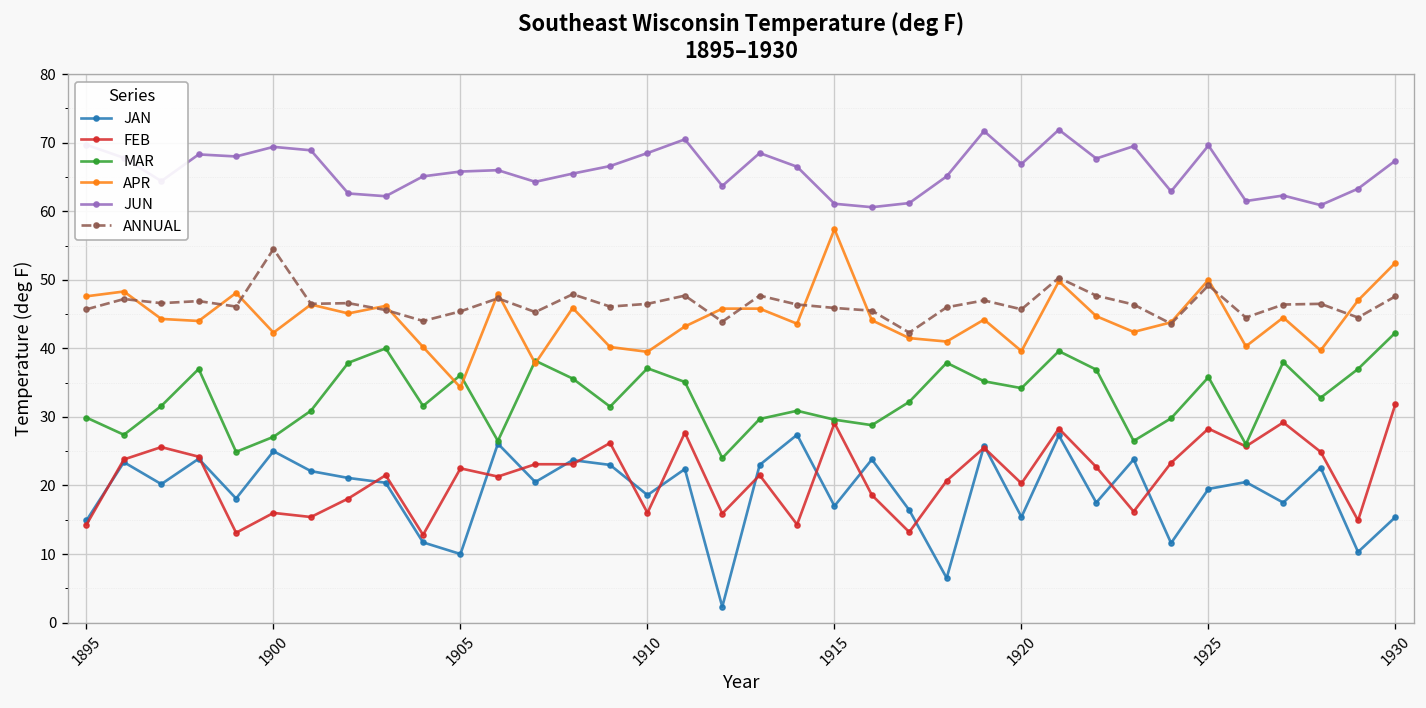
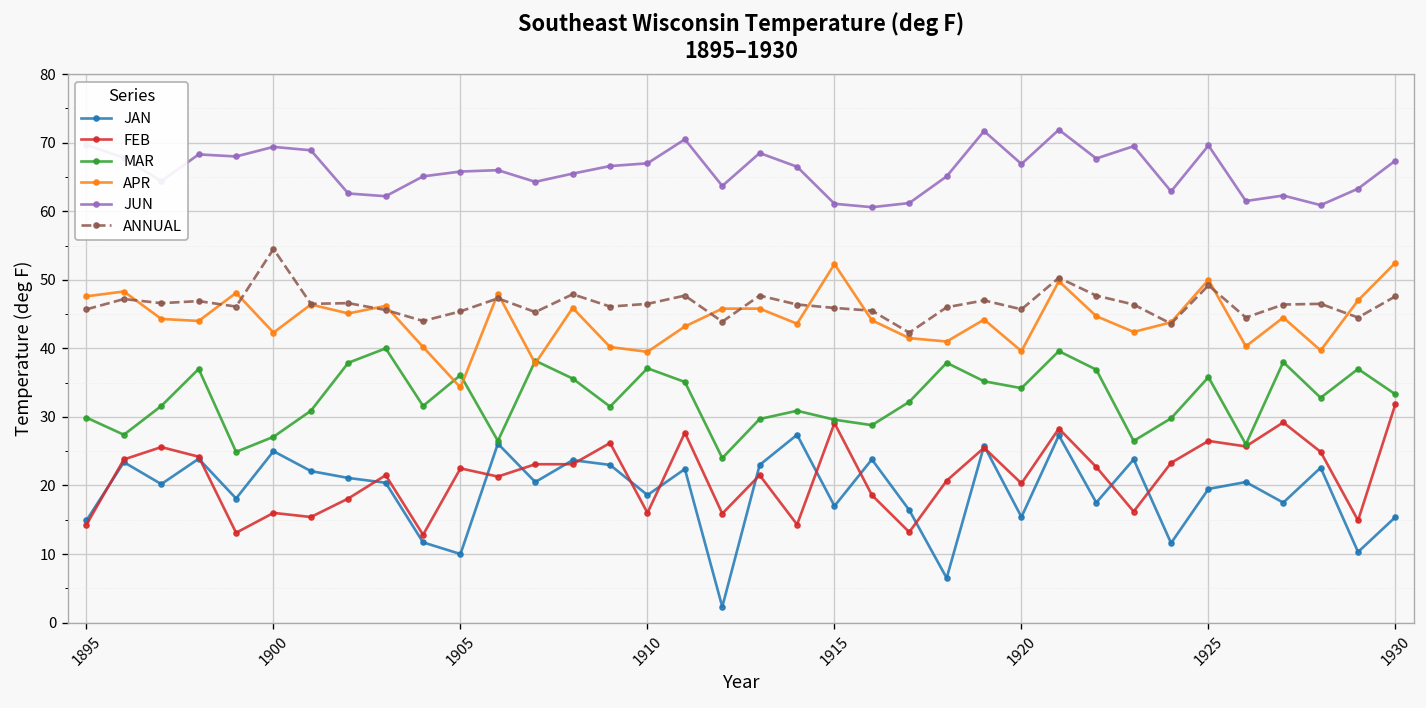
JUN, 1910: 69 -> 67
APR, 1915: 57 -> 52
FEB, 1925: 28 -> 27
MAR, 1930: 42 -> 33
